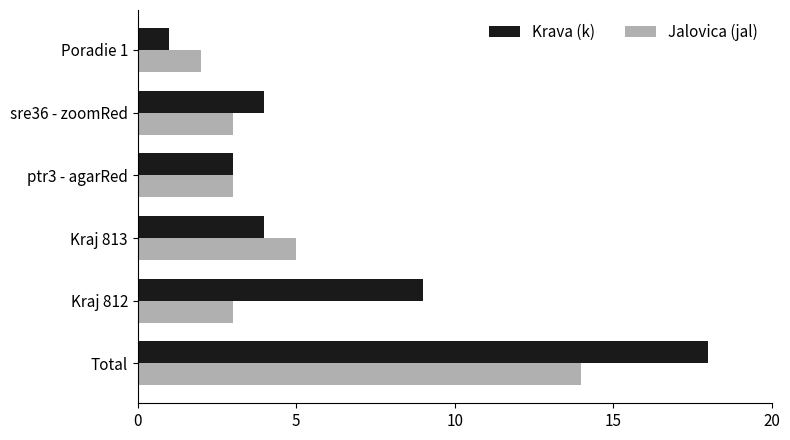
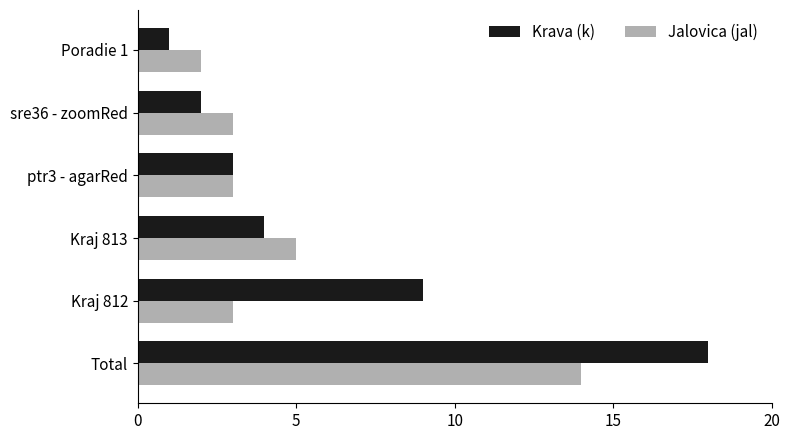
Krava (k), sre36 - zoomRed: 4 -> 2
